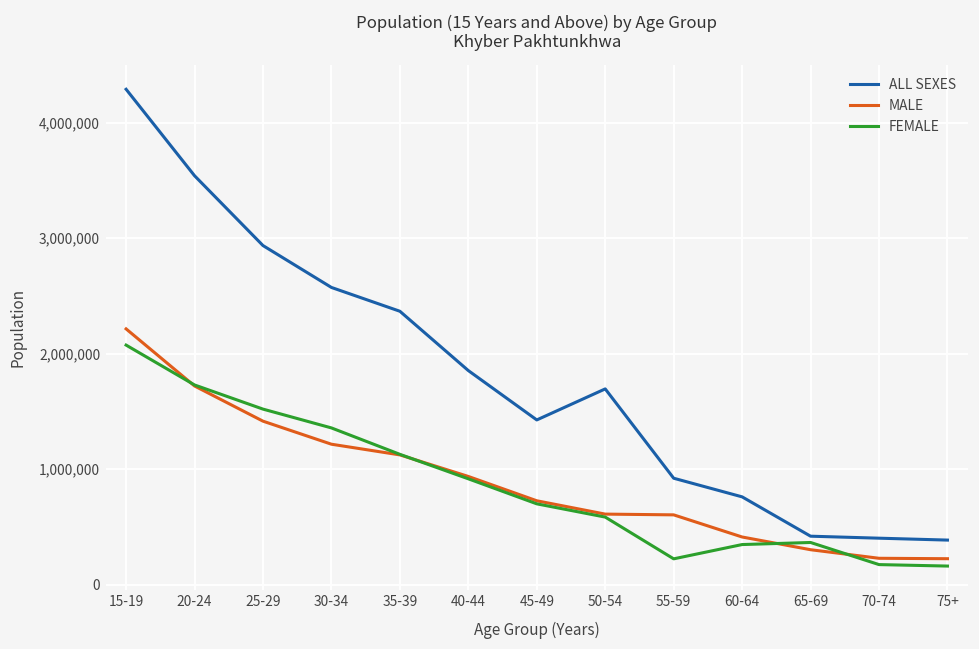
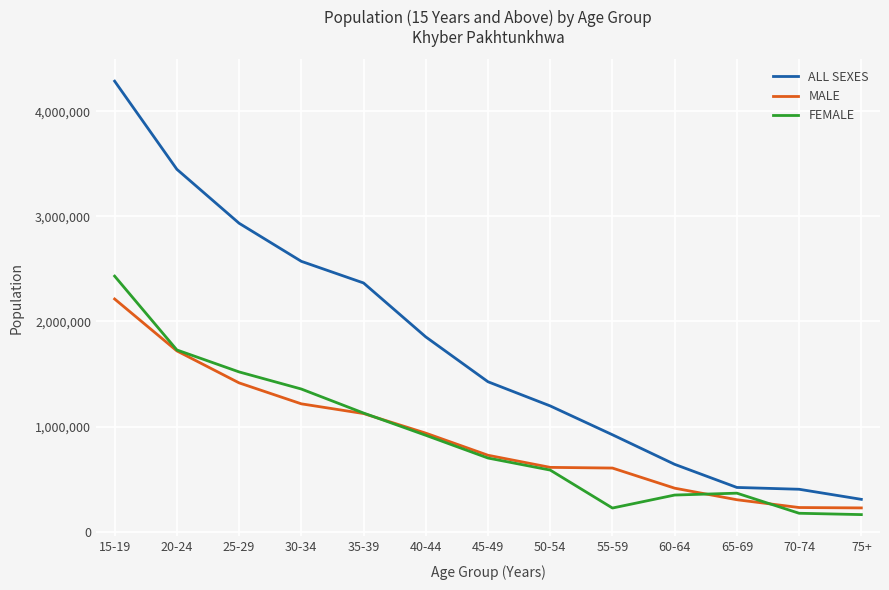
FEMALE, 15-19: 2,070,000 -> 2,430,000
ALL SEXES, 20-24: 3,540,000 -> 3,450,000
ALL SEXES, 50-54: 1,690,000 -> 1,200,000
ALL SEXES, 60-64: 760,000 -> 640,000
ALL SEXES, 75+: 390,000 -> 310,000
